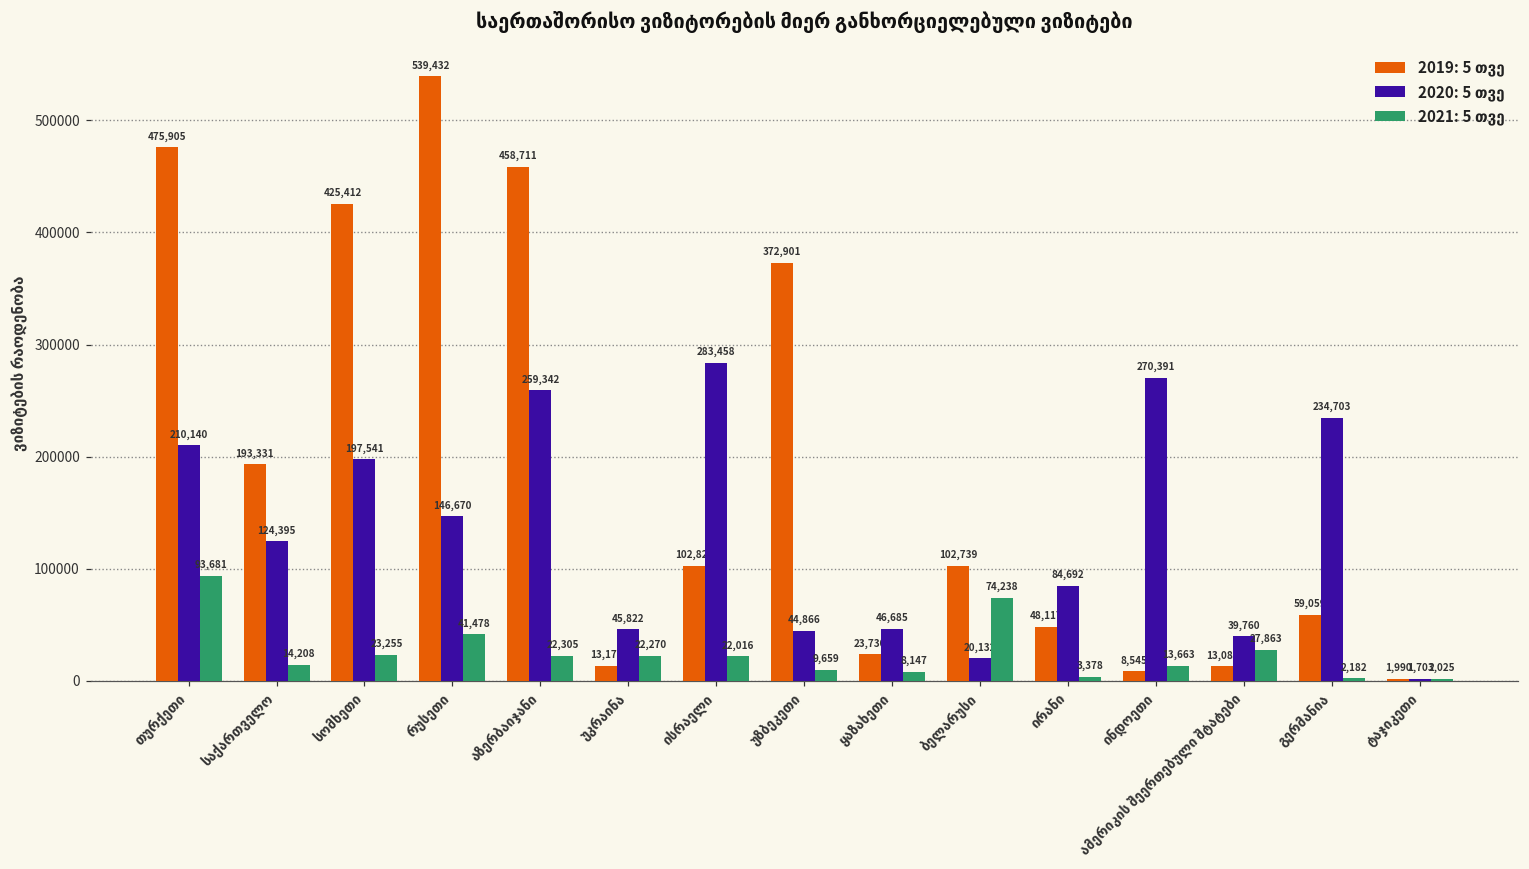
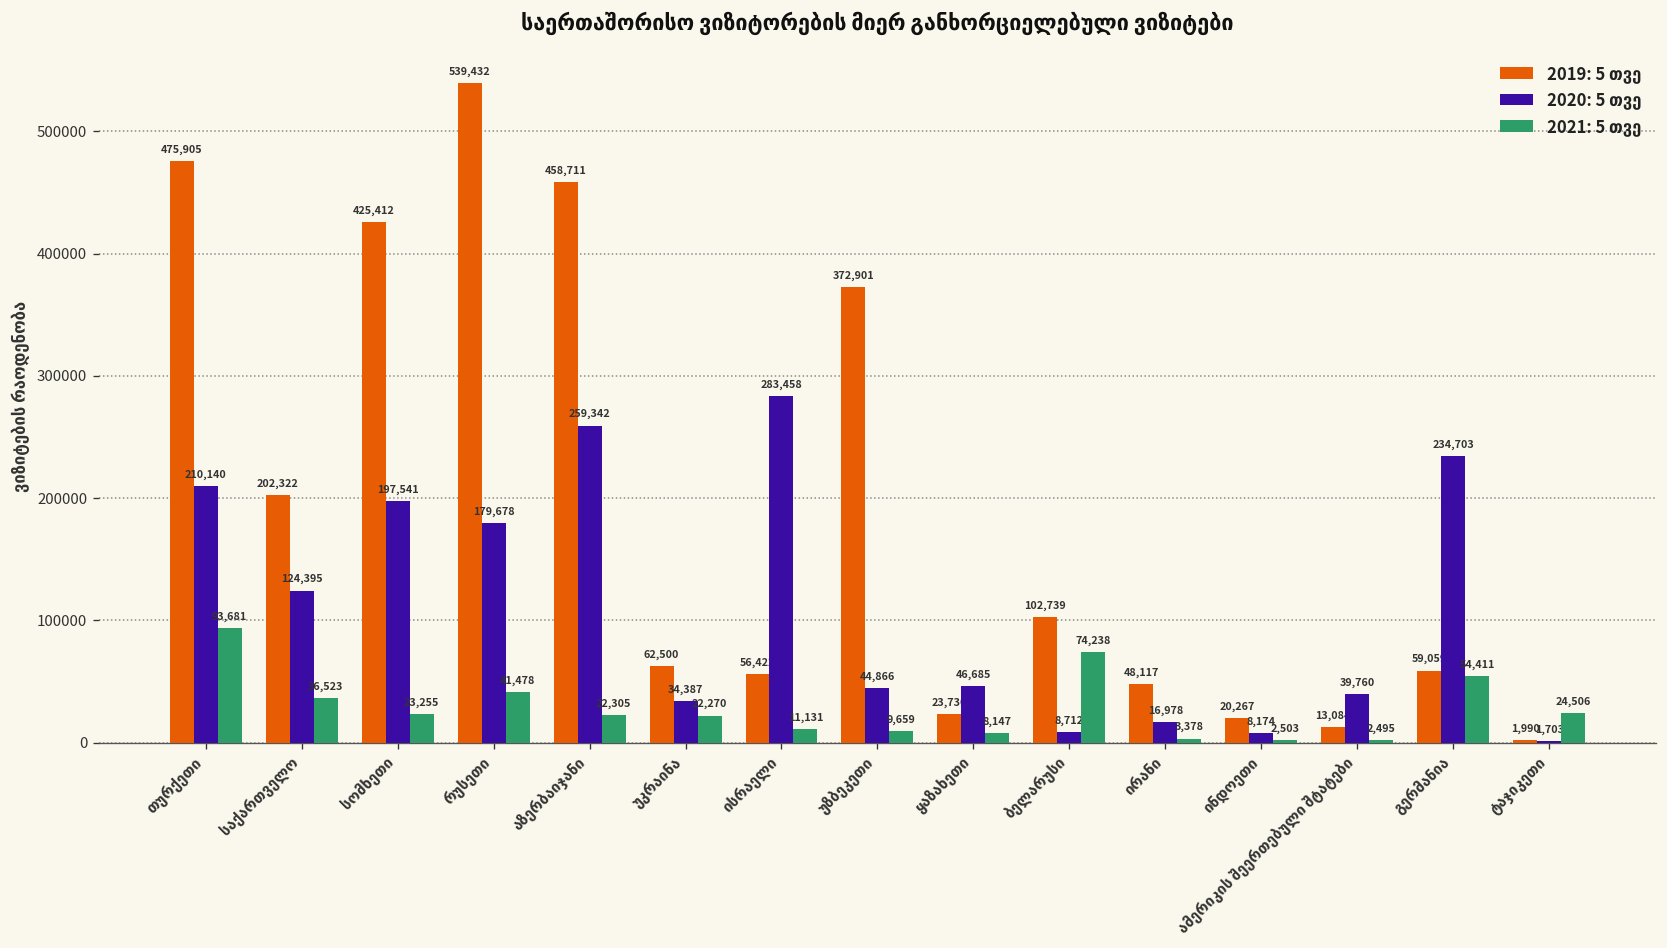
2019: 5 თვე, საქართველო: 193,331 -> 202,322
2021: 5 თვე, საქართველო: 14,208 -> 36,523
2020: 5 თვე, რუსეთი: 146,670 -> 179,678
2019: 5 თვე, უკრაინა: 13,179 -> 62,500
2020: 5 თვე, უკრაინა: 45,822 -> 34,387
2019: 5 თვე, ისრაელი: 102,826 -> 56,422
2021: 5 თვე, ისრაელი: 22,016 -> 11,131
2020: 5 თვე, ბელარუსი: 20,132 -> 8,712
2020: 5 თვე, ირანი: 84,692 -> 16,978
2019: 5 თვე, ინდოეთი: 8,545 -> 20,267
2020: 5 თვე, ინდოეთი: 270,391 -> 8,174
2021: 5 თვე, ინდოეთი: 13,663 -> 2,503
2021: 5 თვე, ამერიკის შეერთებული შტატები: 27,863 -> 2,495
2021: 5 თვე, გერმანია: 2,182 -> 54,411
2021: 5 თვე, ტაჯიკეთი: 2,025 -> 24,506
